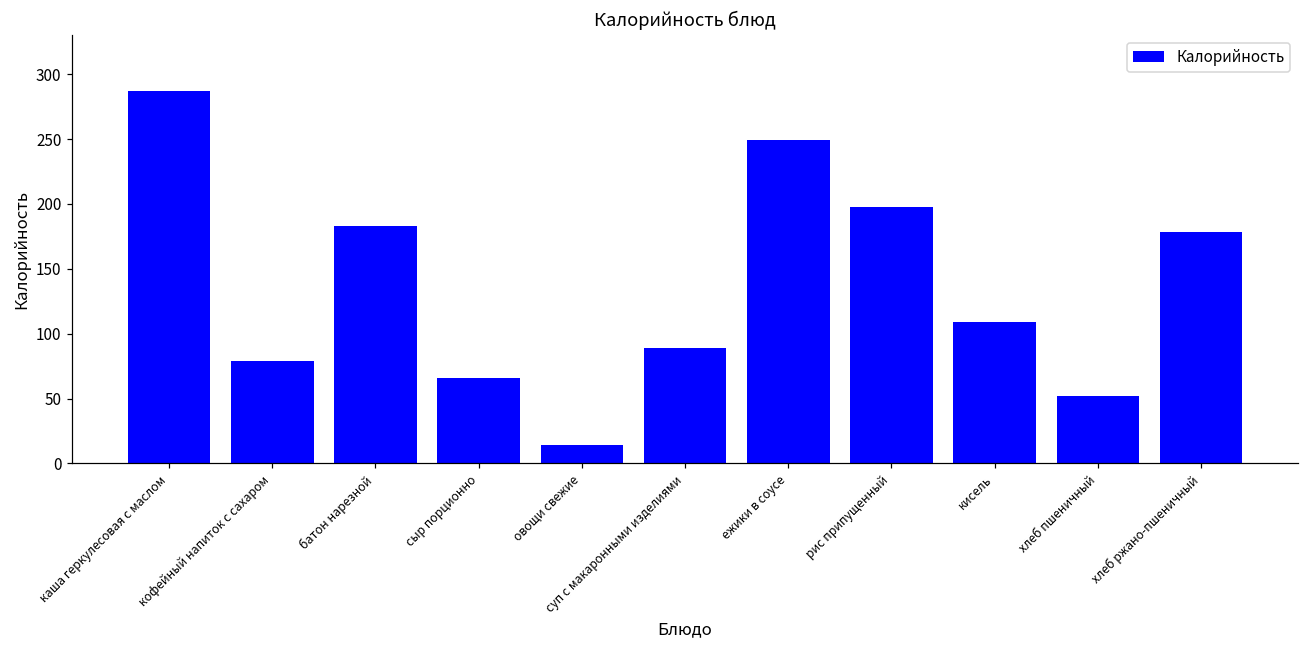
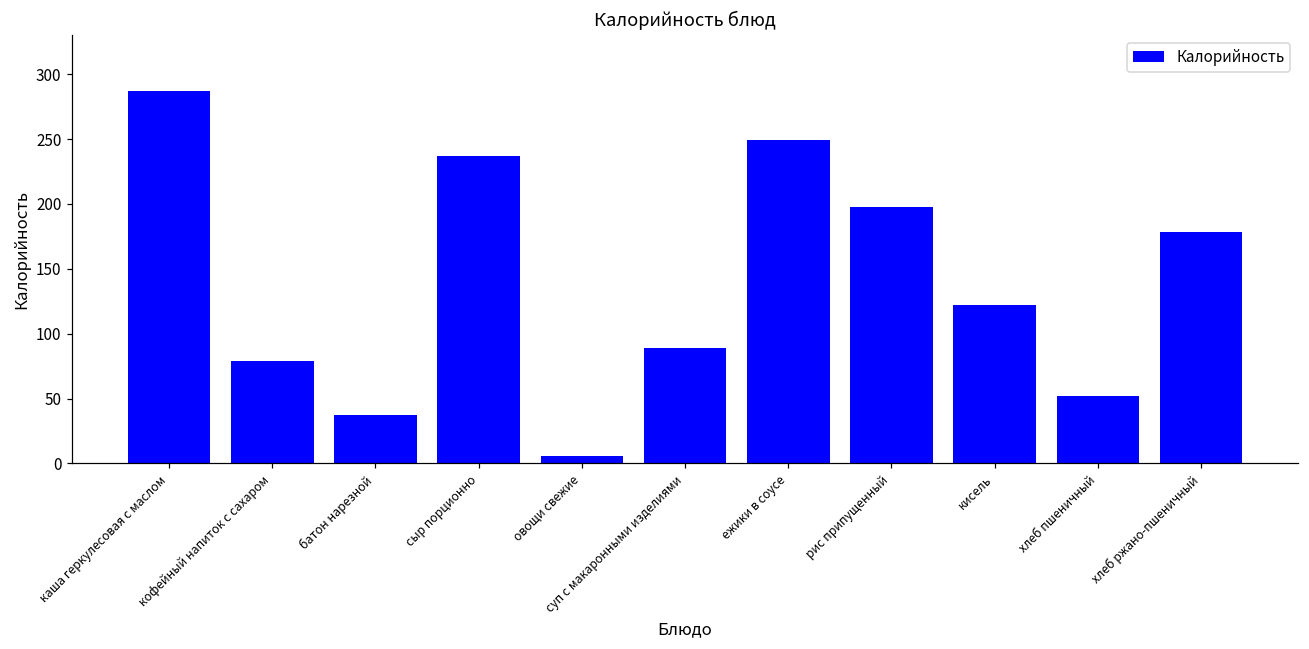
батон нарезной: 183 -> 37
сыр порционно: 66 -> 237
овощи свежие: 14 -> 6
кисель: 109 -> 122
